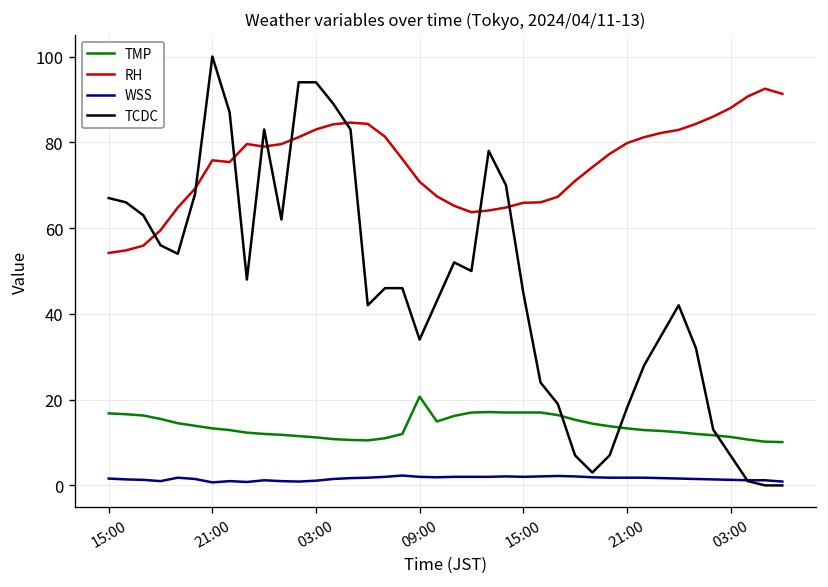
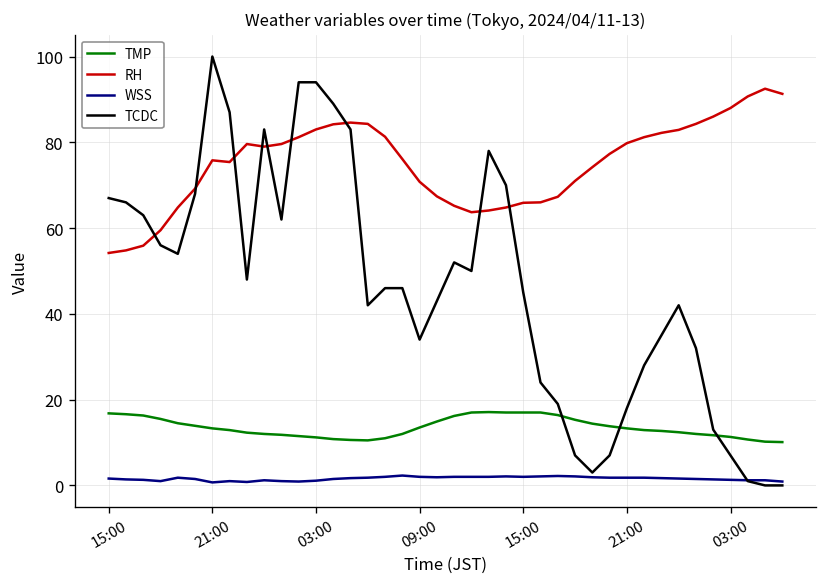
TMP, 09:00: 21 -> 14
